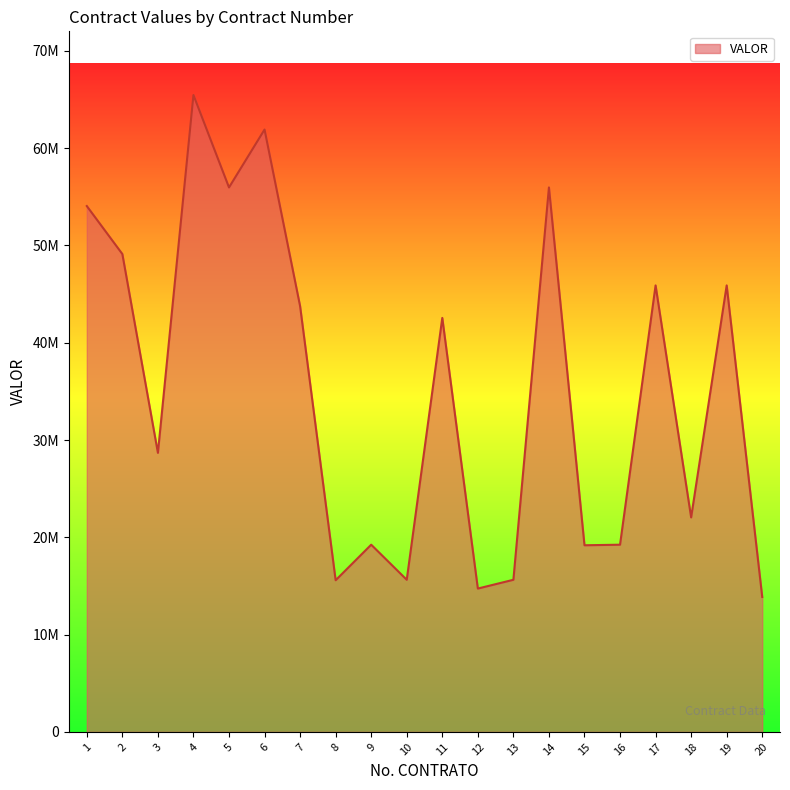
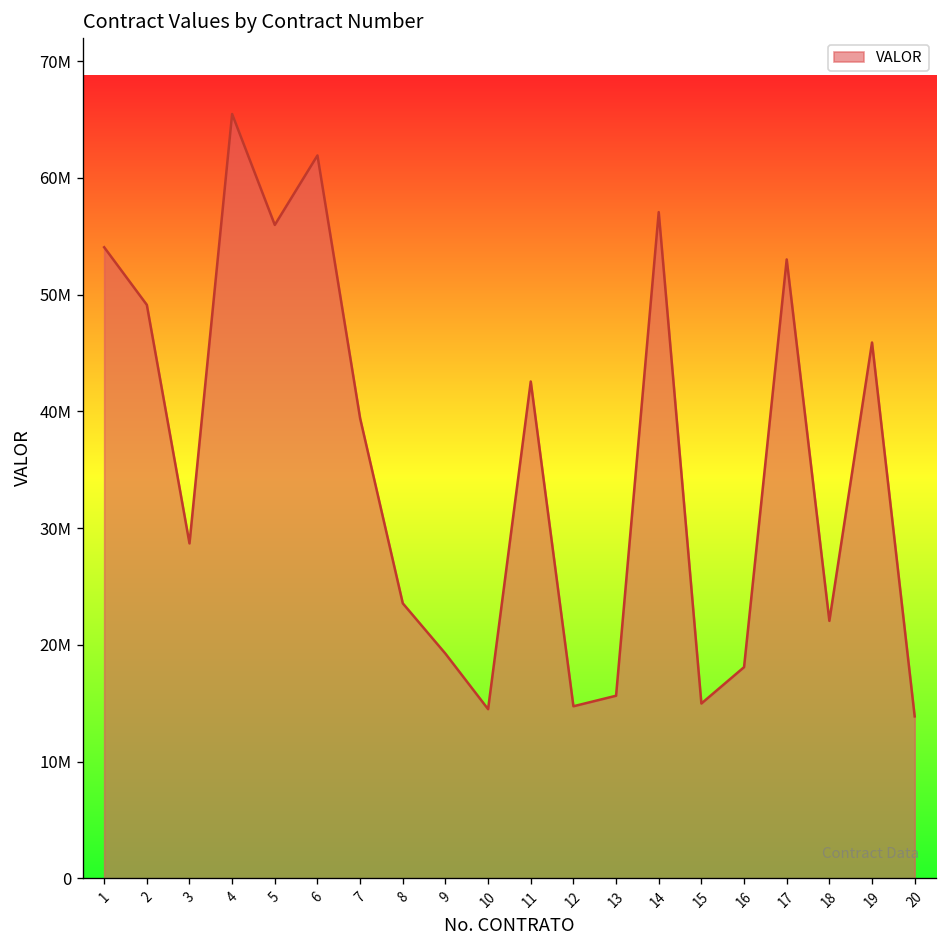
7: 44000000 -> 39000000
8: 16000000 -> 24000000
10: 16000000 -> 14000000
14: 56000000 -> 57000000
15: 19000000 -> 15000000
16: 19000000 -> 18000000
17: 46000000 -> 53000000
